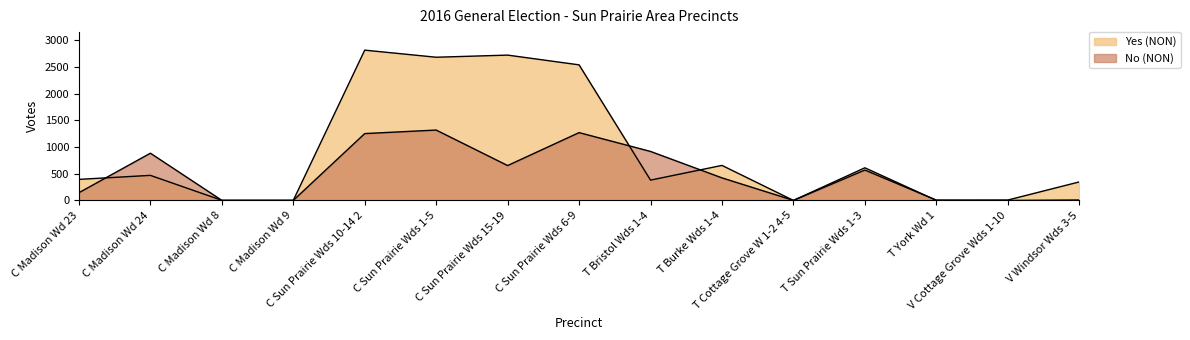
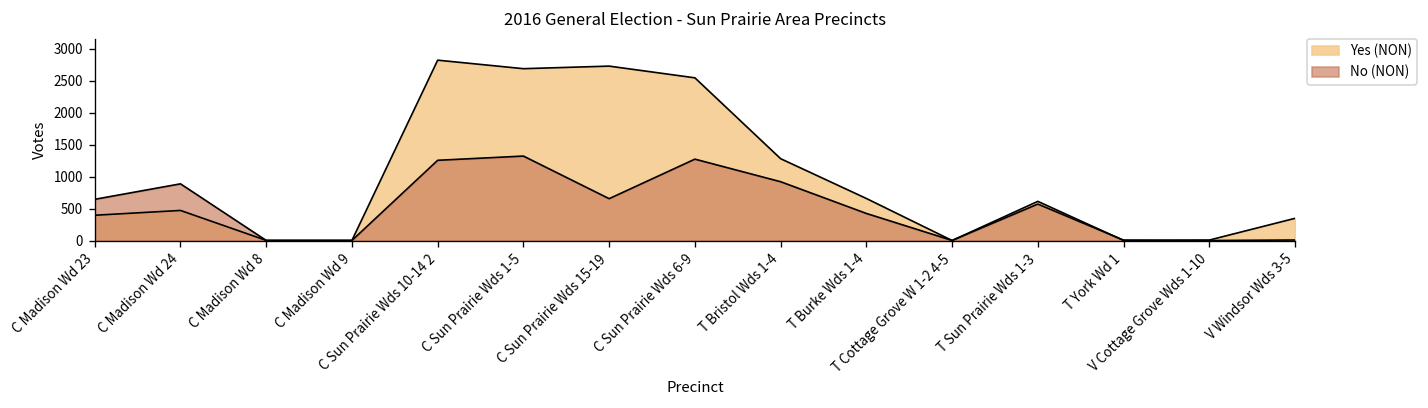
No (NON), C Madison Wd 23: 100 -> 600
Yes (NON), T Bristol Wds 1-4: 400 -> 1300
